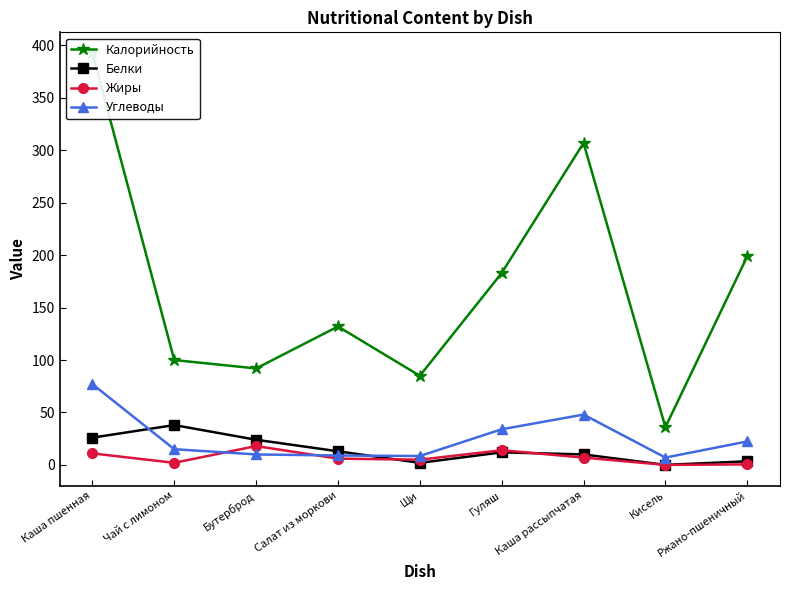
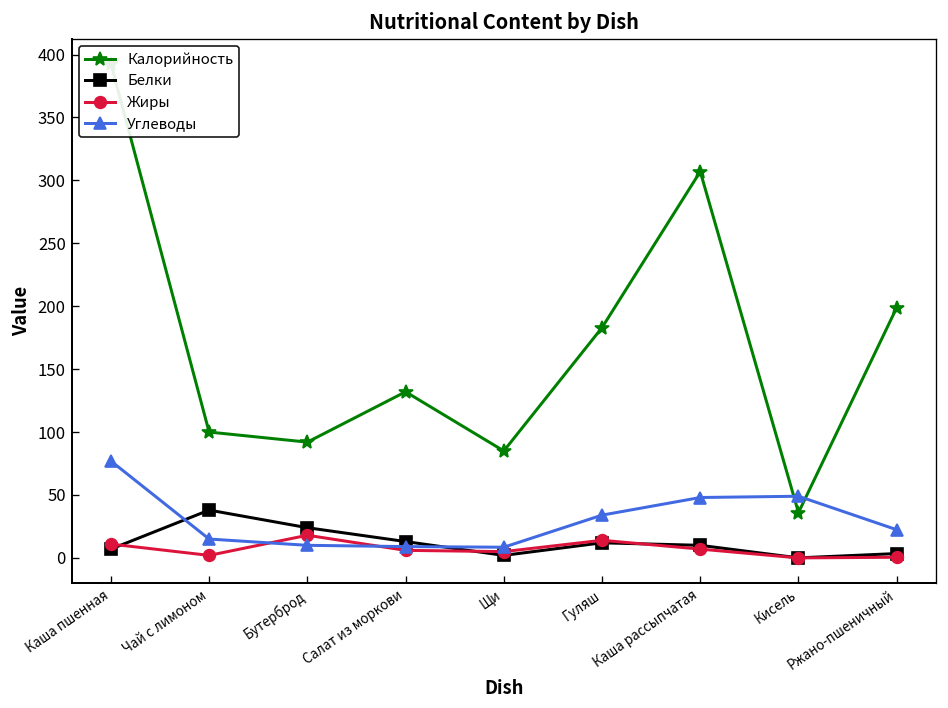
Белки, Каша пшенная: 26 -> 7
Углеводы, Кисель: 7 -> 49
